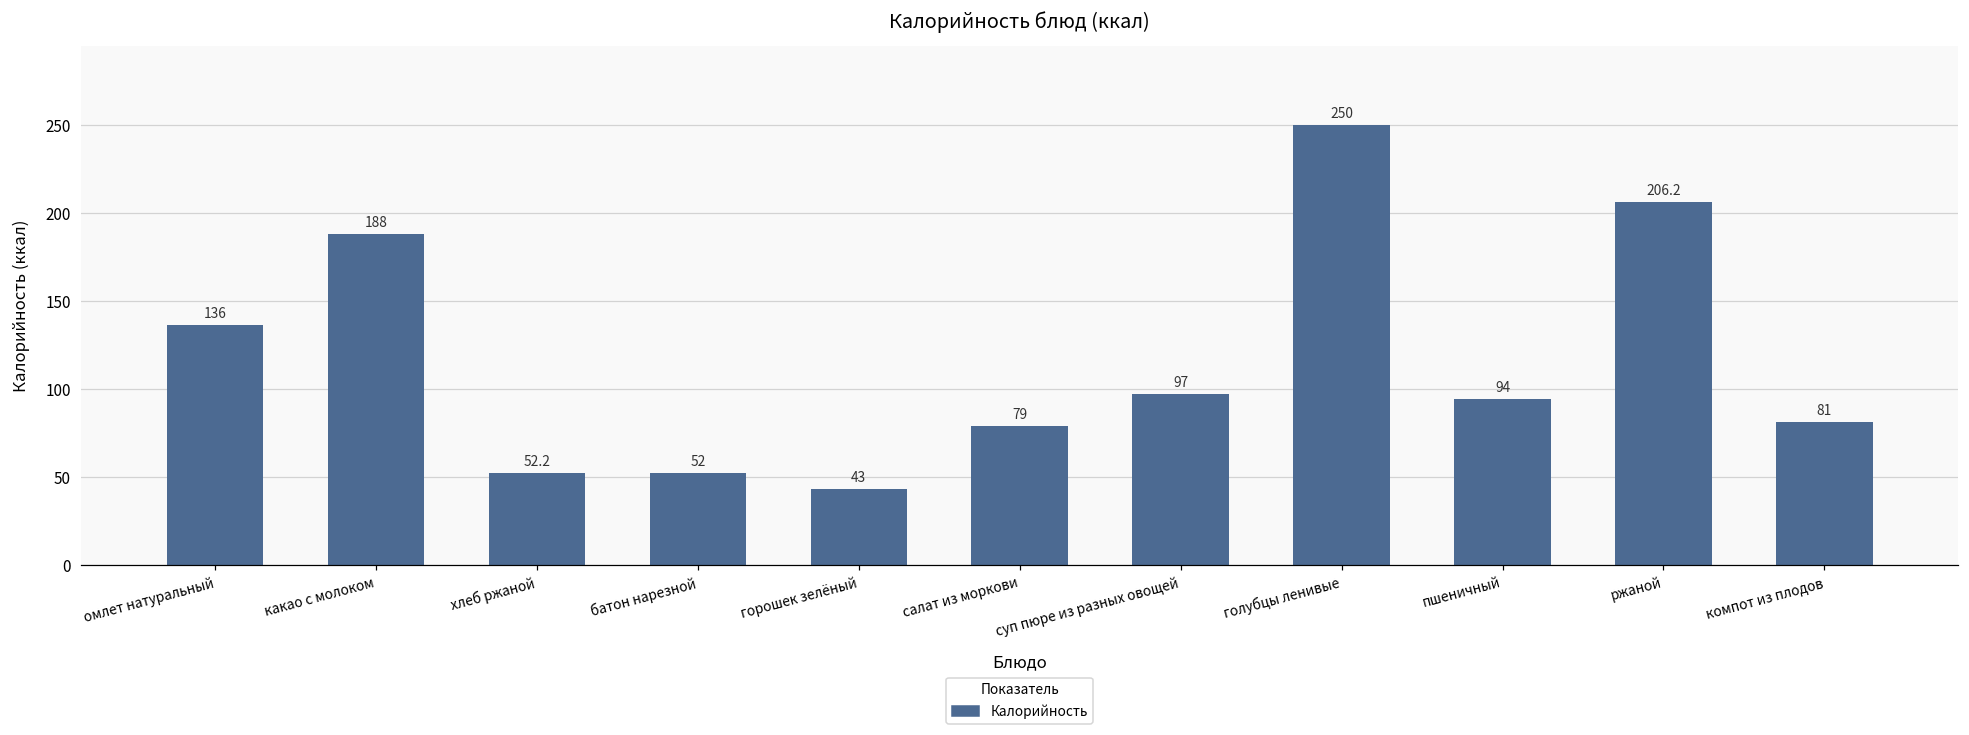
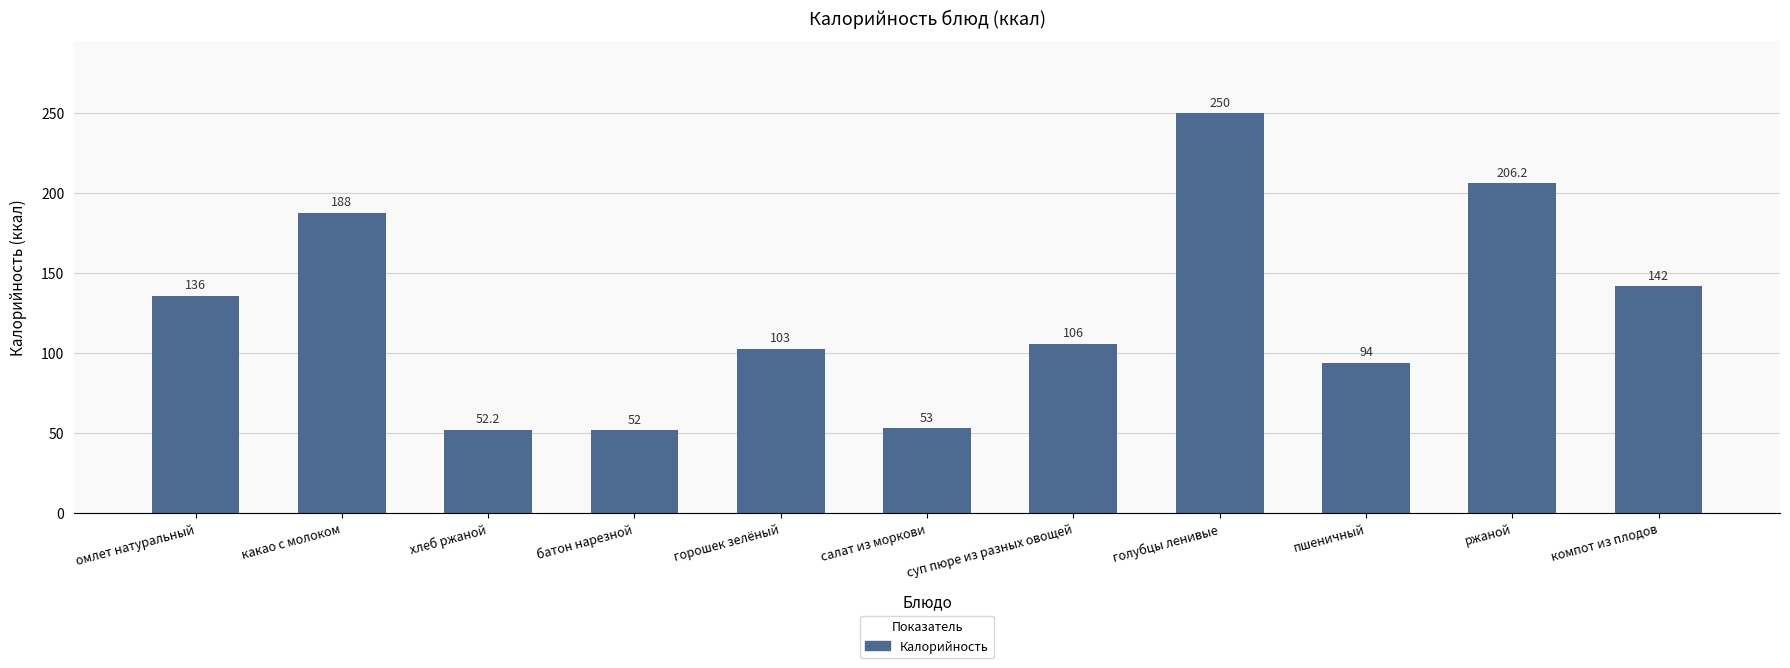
горошек зелёный: 43 -> 103
салат из моркови: 79 -> 53
суп пюре из разных овощей: 97 -> 106
компот из плодов: 81 -> 142
